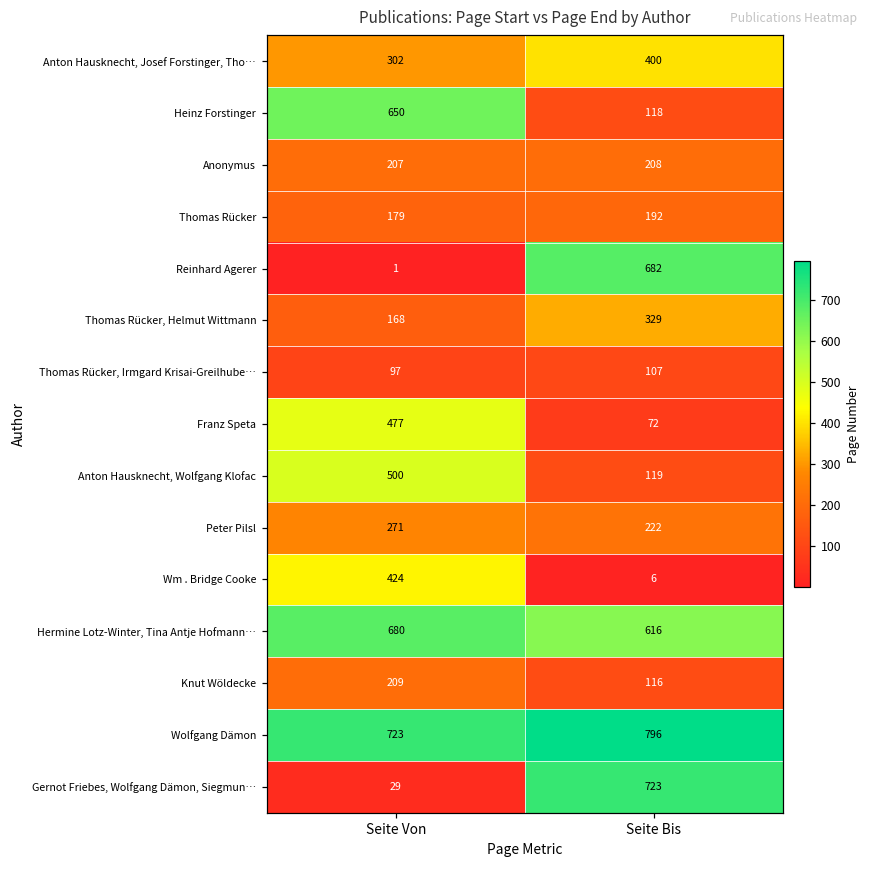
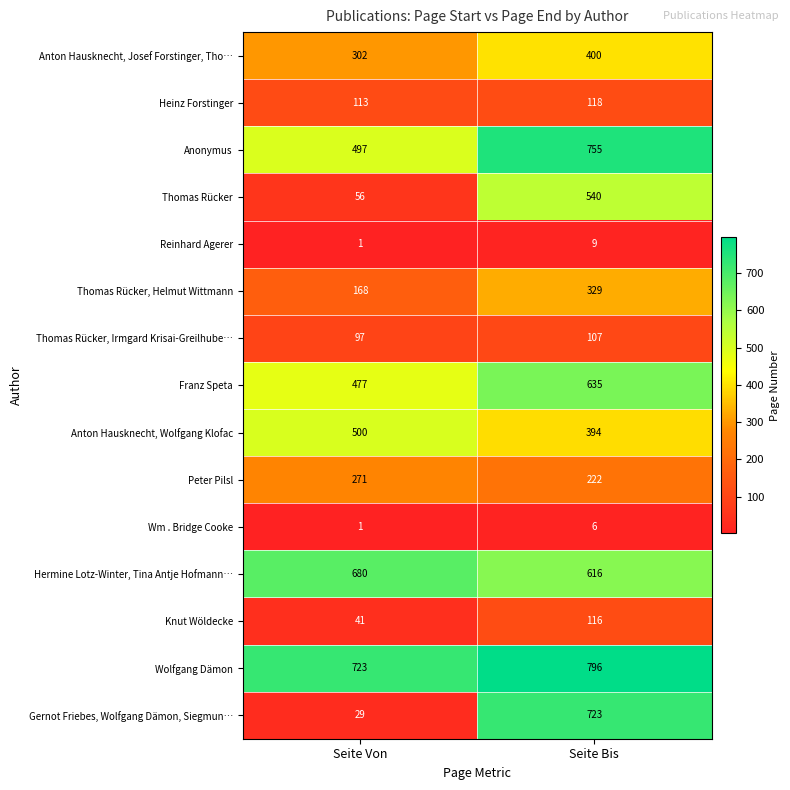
Heinz Forstinger, Seite Von: 650 -> 113
Anonymus, Seite Von: 207 -> 497
Anonymus, Seite Bis: 208 -> 755
Thomas Rücker, Seite Von: 179 -> 56
Thomas Rücker, Seite Bis: 192 -> 540
Reinhard Agerer, Seite Bis: 682 -> 9
Franz Speta, Seite Bis: 72 -> 635
Anton Hausknecht, Wolfgang Klofac, Seite Bis: 119 -> 394
Wm . Bridge Cooke, Seite Von: 424 -> 1
Knut Wöldecke, Seite Von: 209 -> 41
